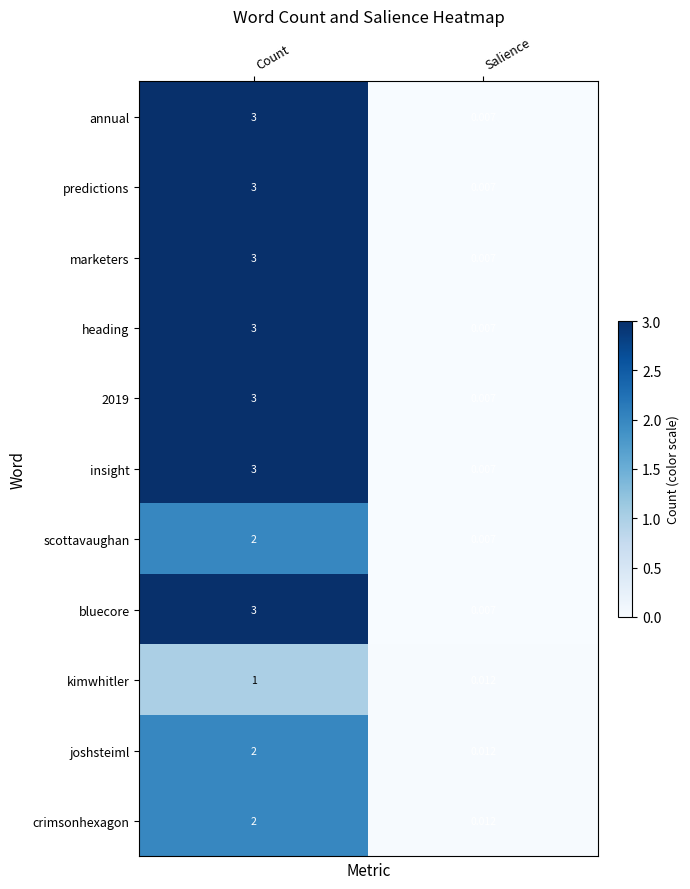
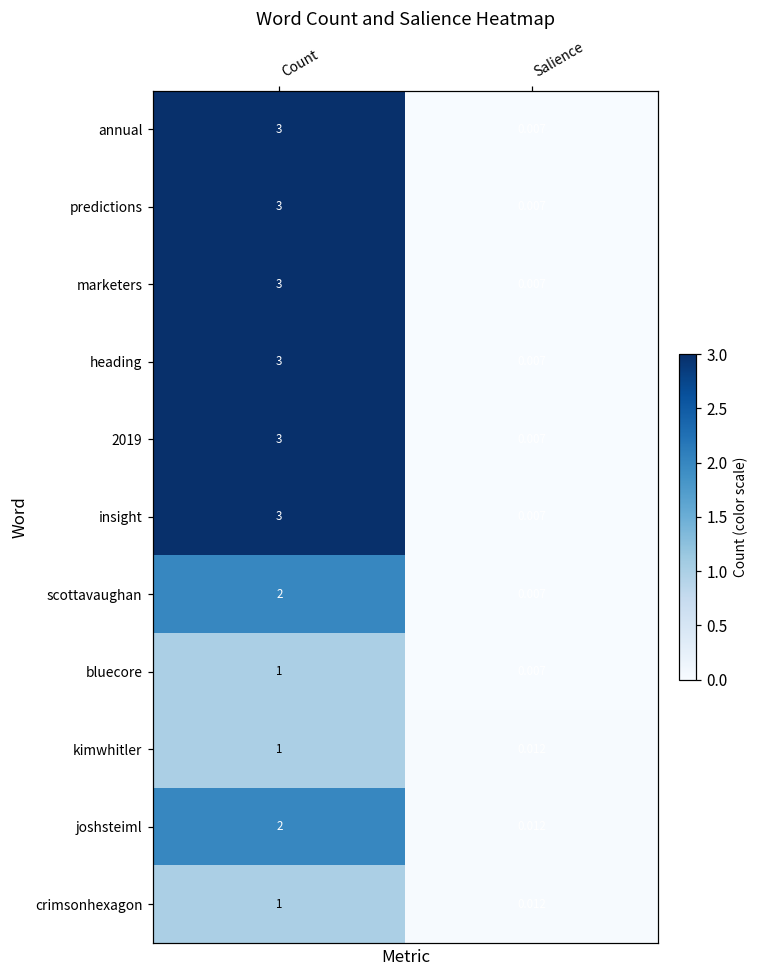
bluecore, Count: 3 -> 1
crimsonhexagon, Count: 2 -> 1
